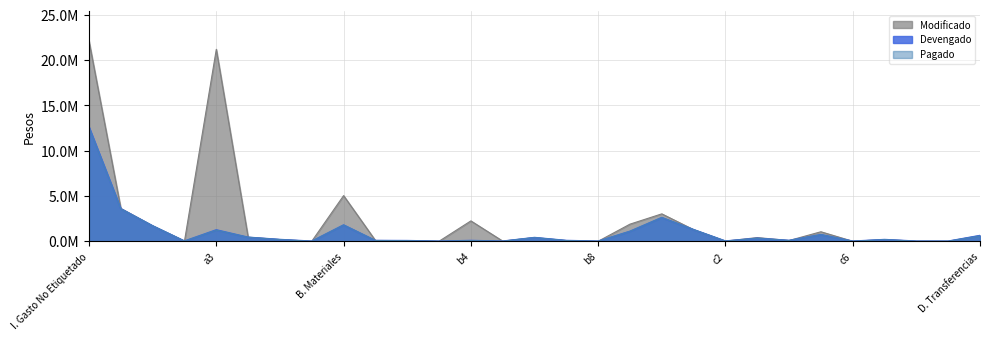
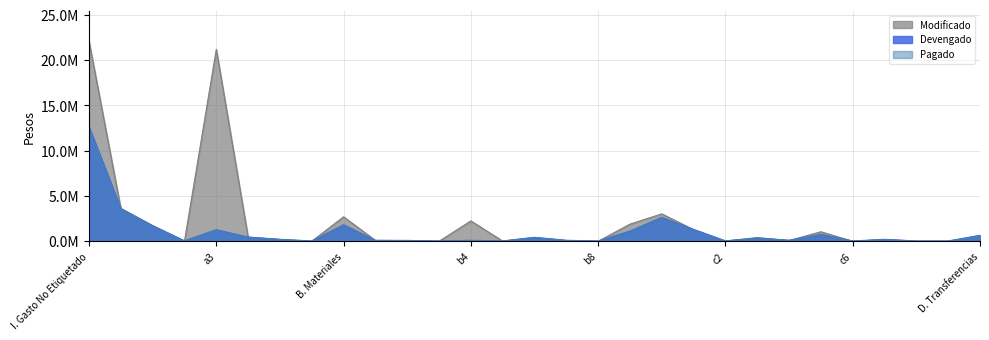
Modificado, B. Materiales: 5000000 -> 3000000
